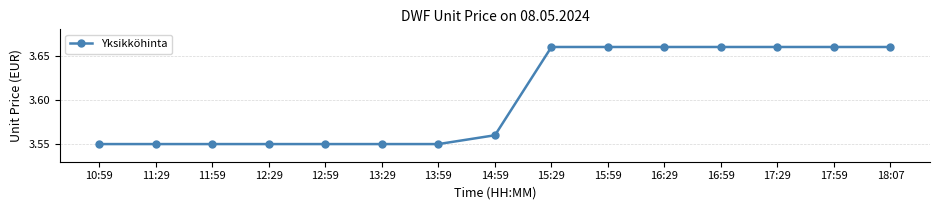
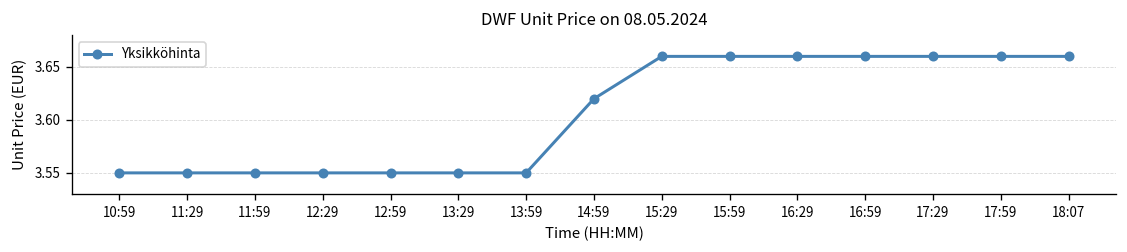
14:59: 3.56 -> 3.62
